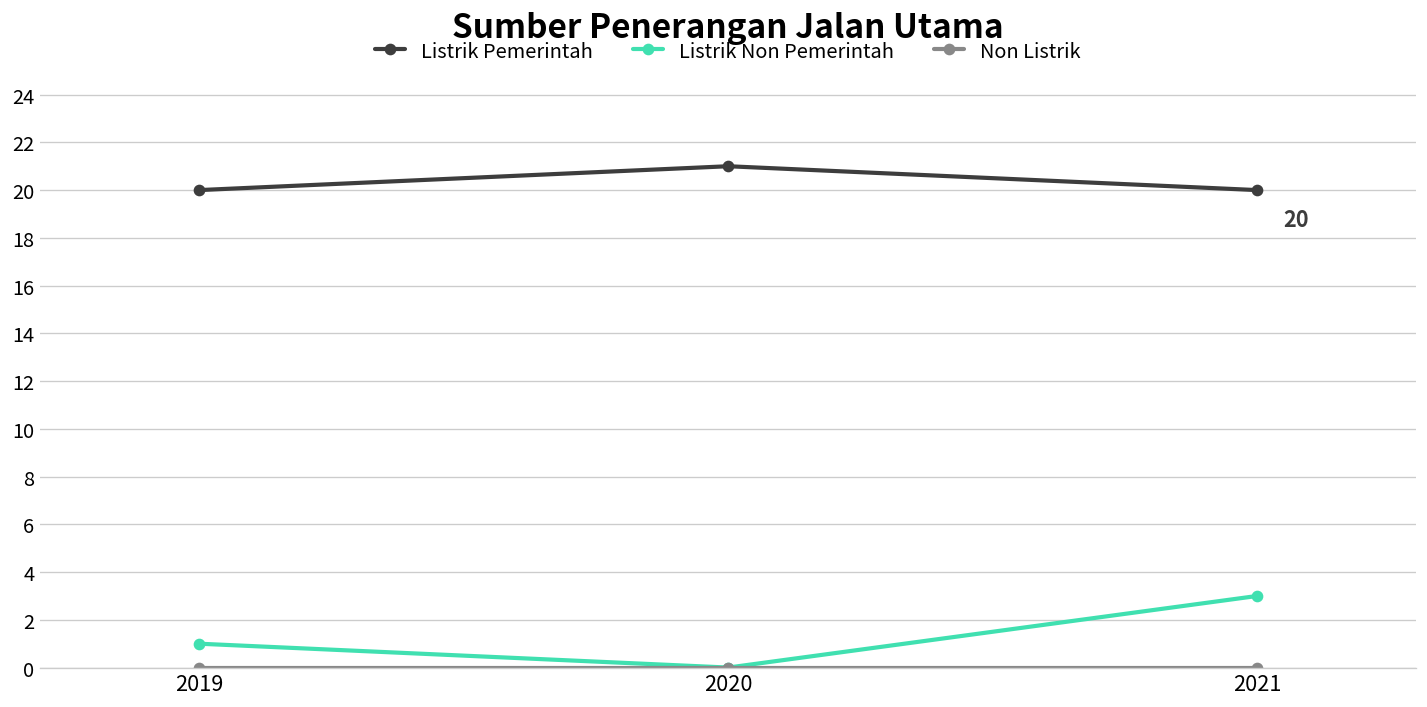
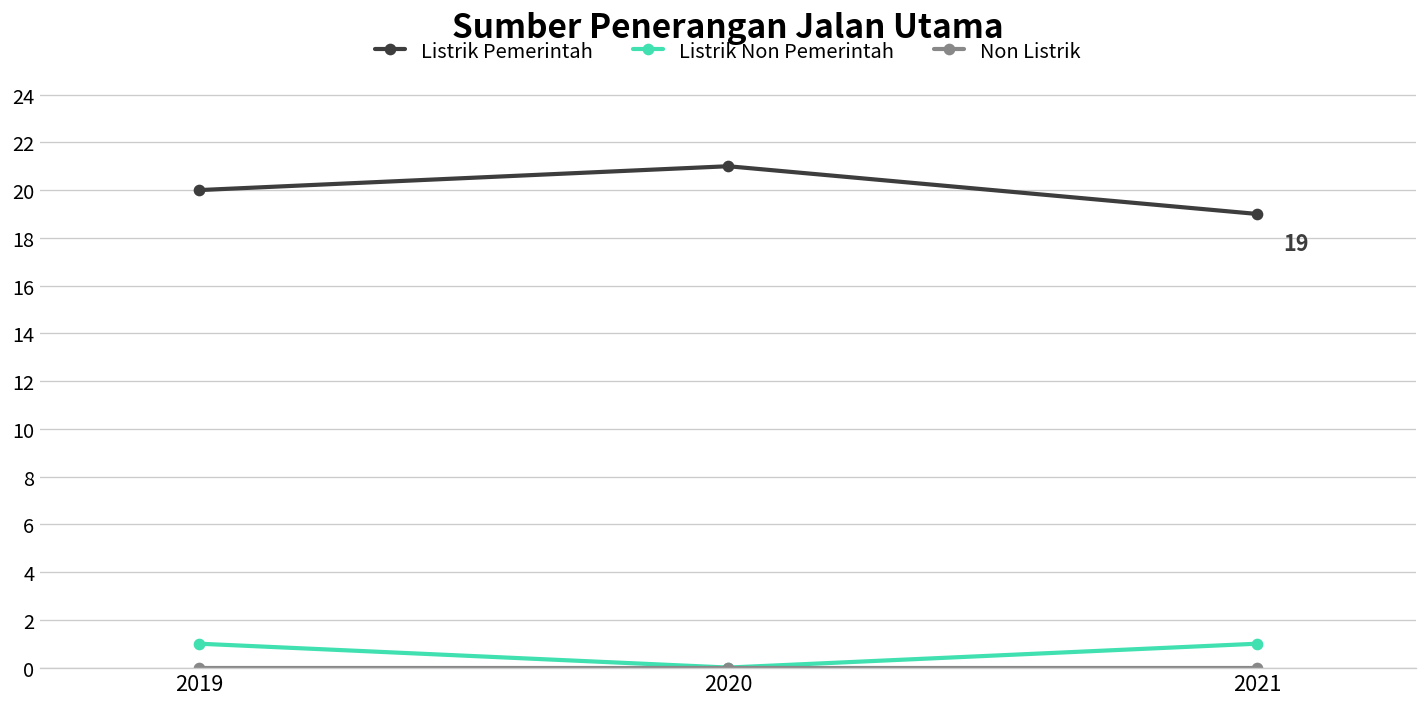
Listrik Pemerintah, 2021: 20 -> 19
Listrik Non Pemerintah, 2021: 3 -> 1
